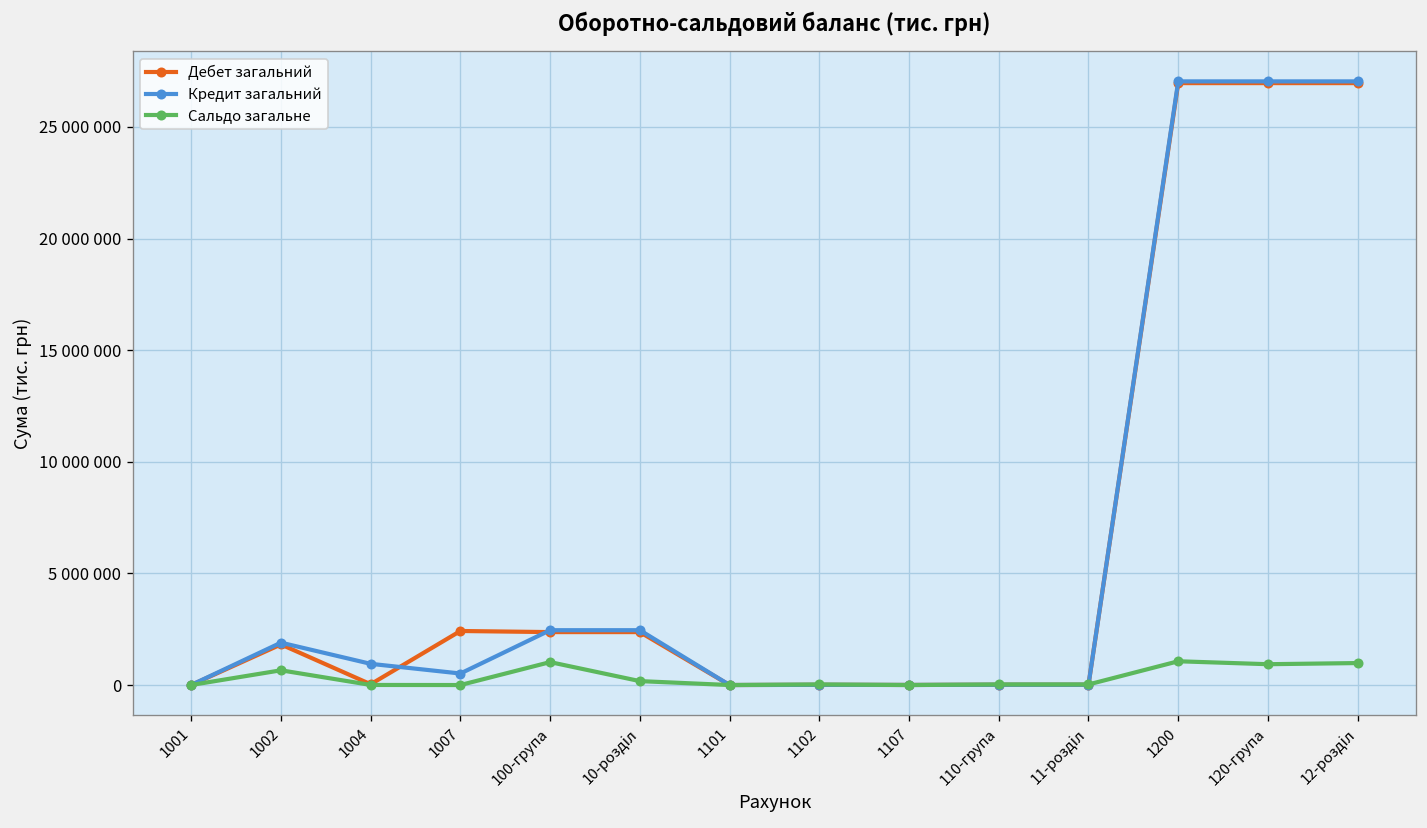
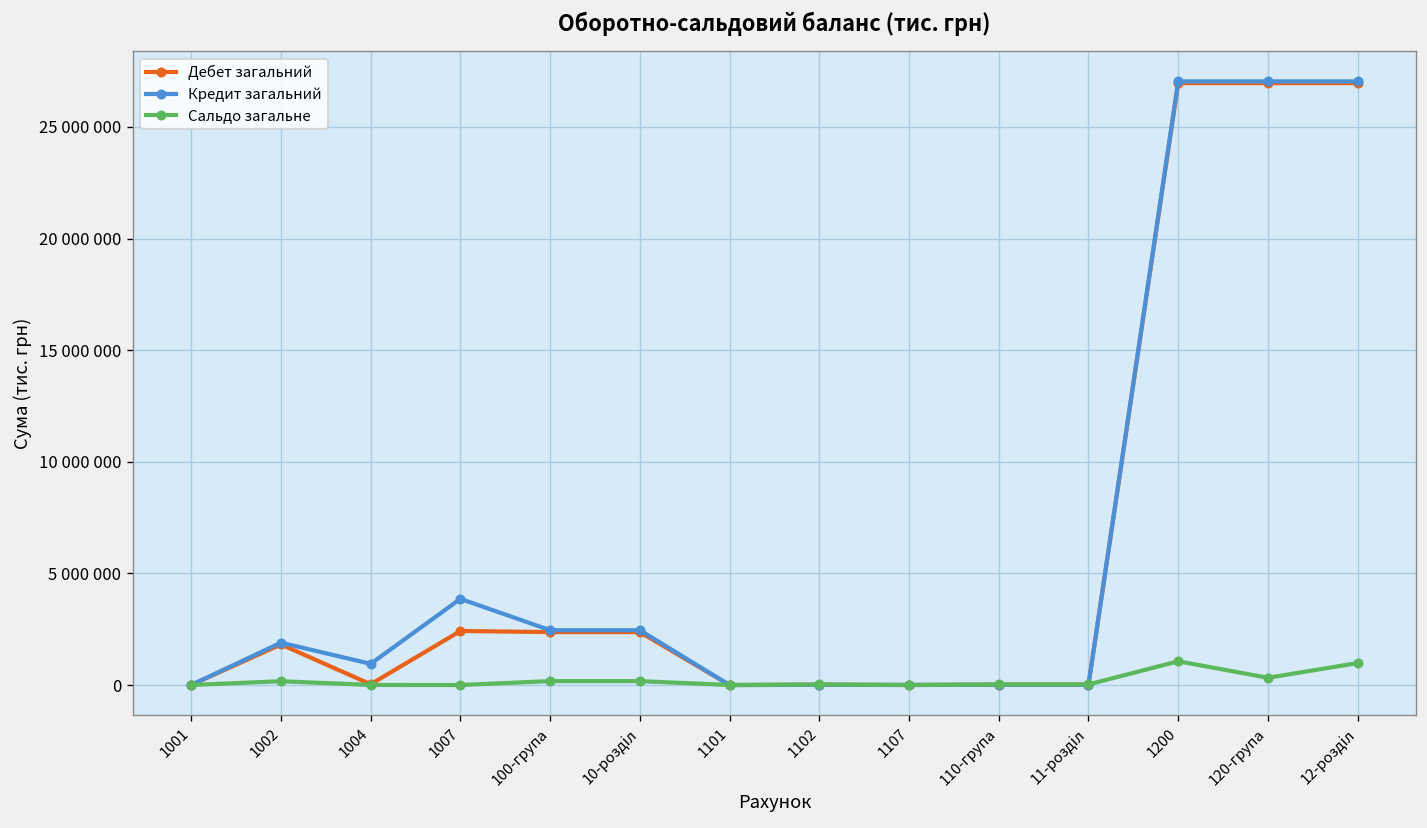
Сальдо загальне, 1002: 700000 -> 200000
Кредит загальний, 1007: 500000 -> 3900000
Сальдо загальне, 100-група: 1000000 -> 200000
Сальдо загальне, 120-група: 900000 -> 300000
